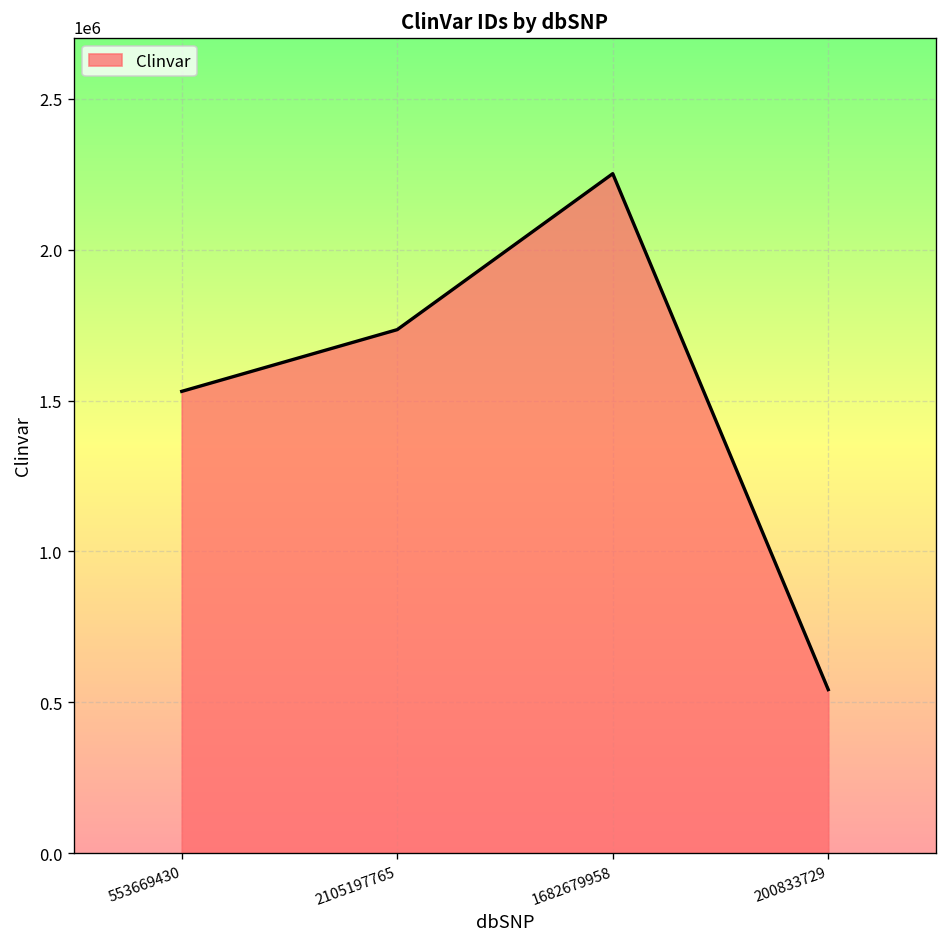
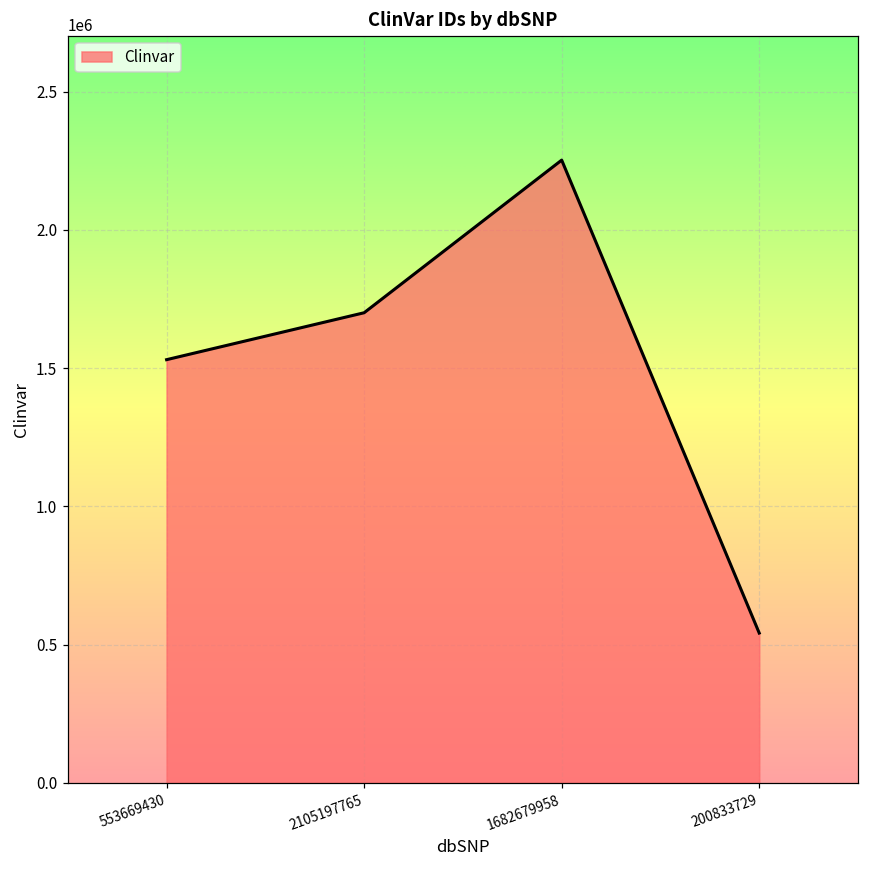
2105197765: 1740000 -> 1700000
